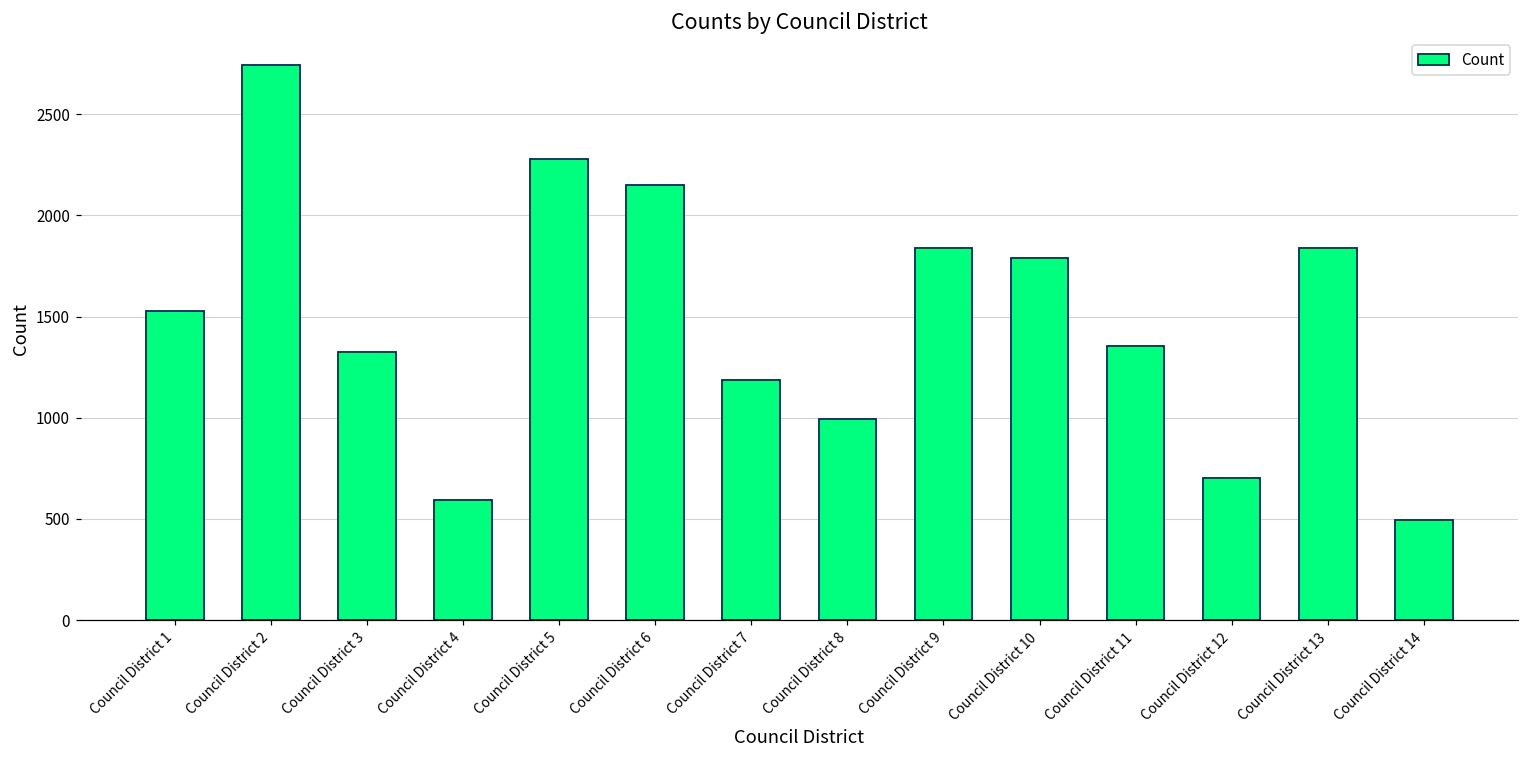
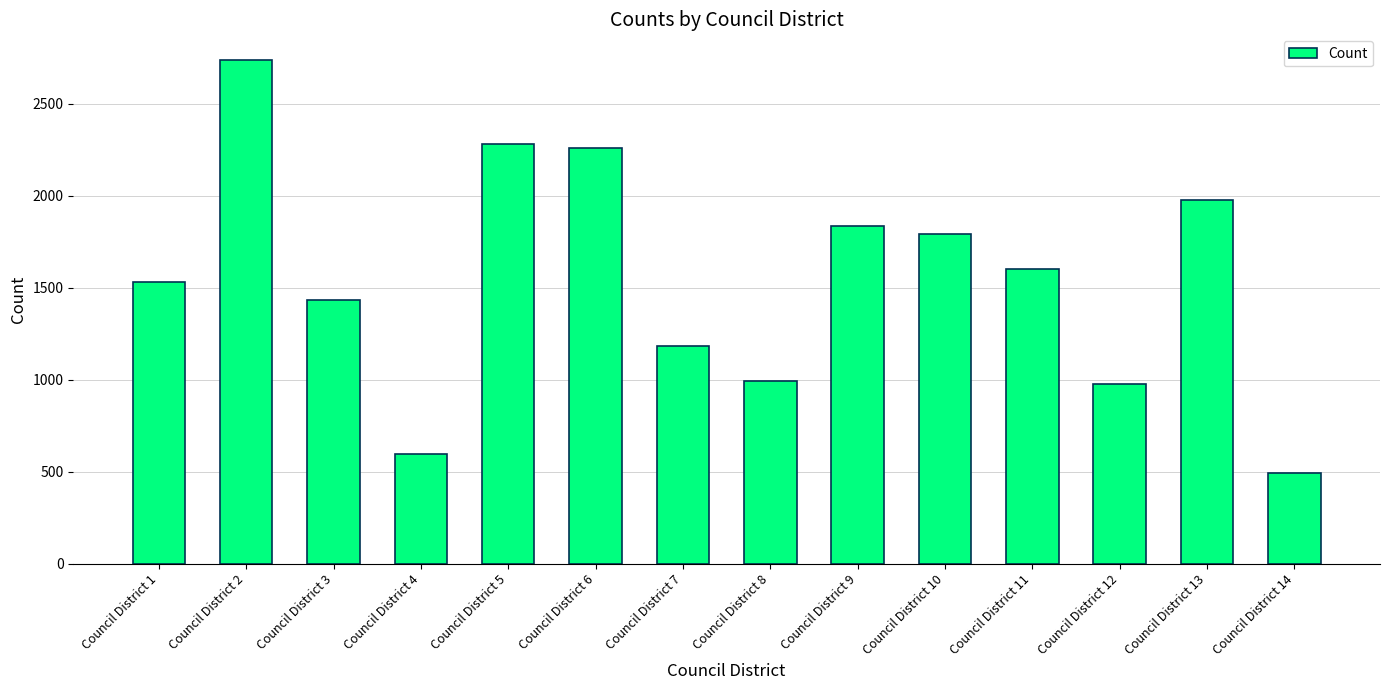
Council District 3: 1320 -> 1430
Council District 6: 2150 -> 2260
Council District 11: 1360 -> 1600
Council District 12: 700 -> 980
Council District 13: 1840 -> 1980
